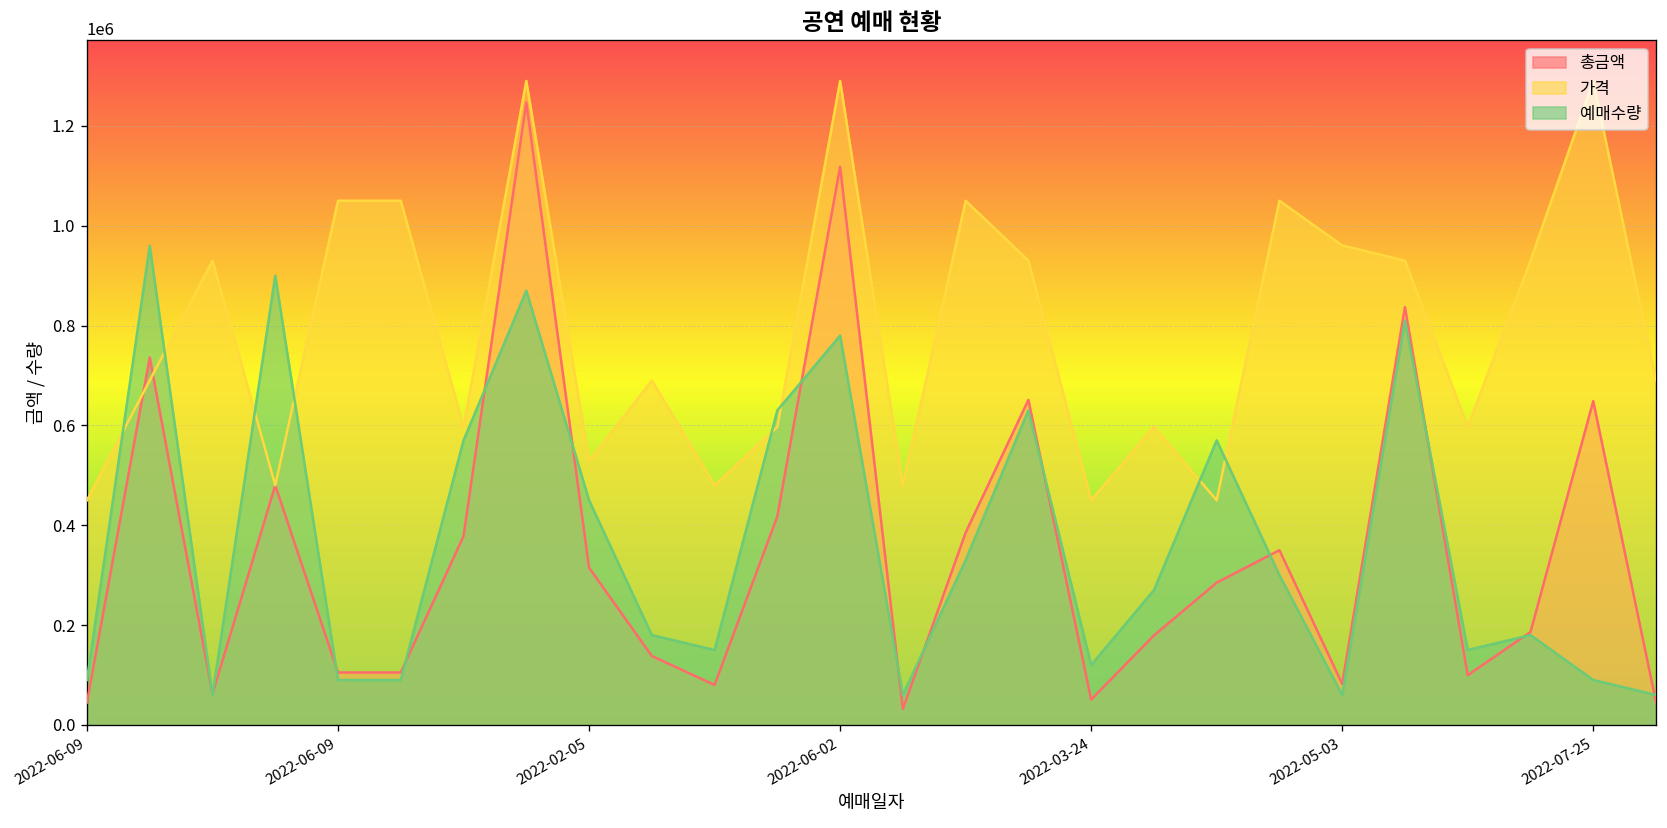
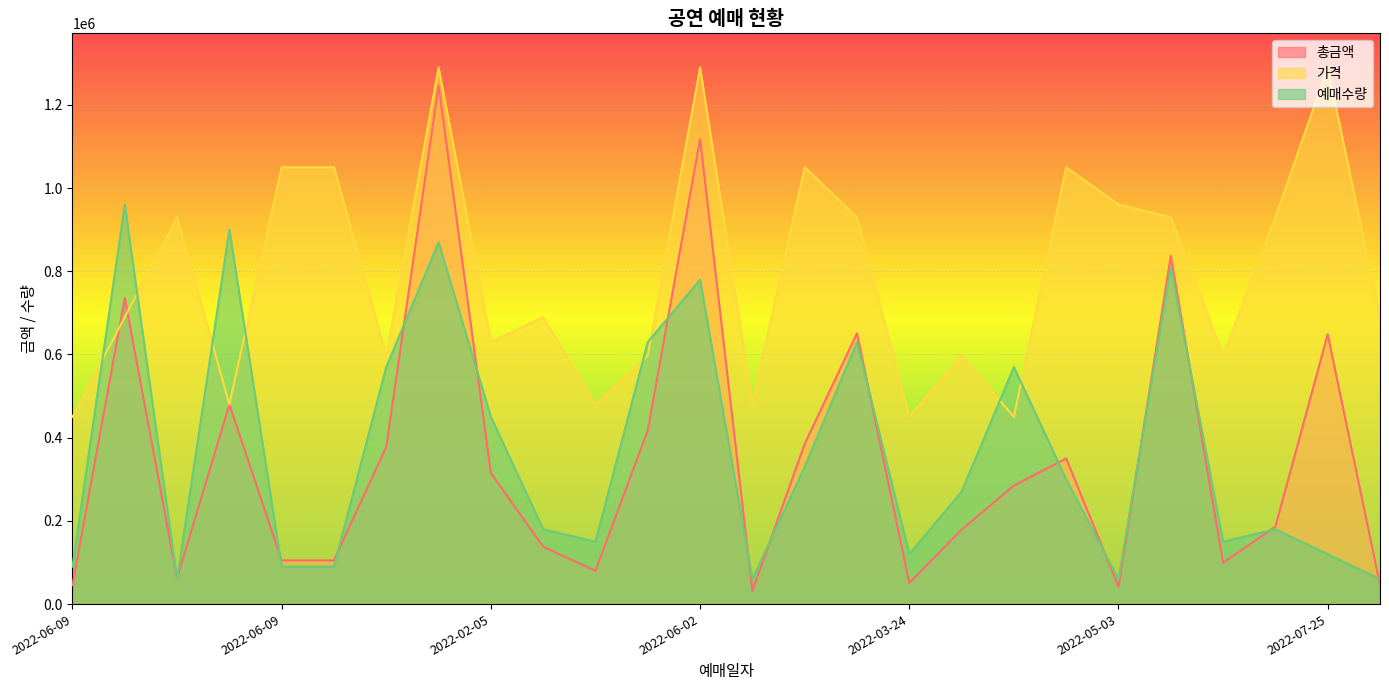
가격, 2022-02-05: 530000 -> 630000
총금액, 2022-05-03: 80000 -> 40000
예매수량, 2022-07-25: 90000 -> 120000
